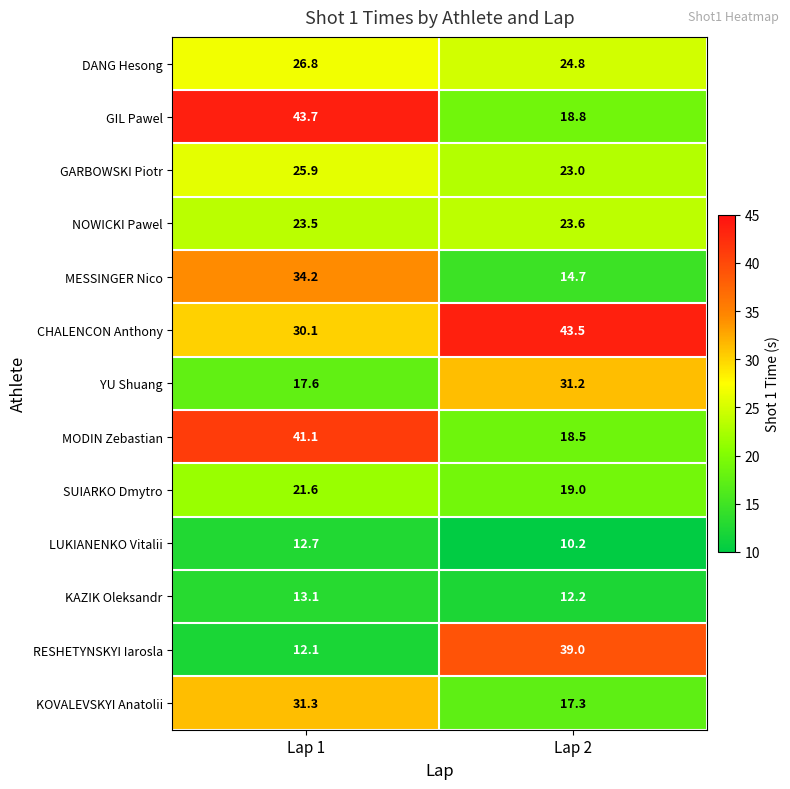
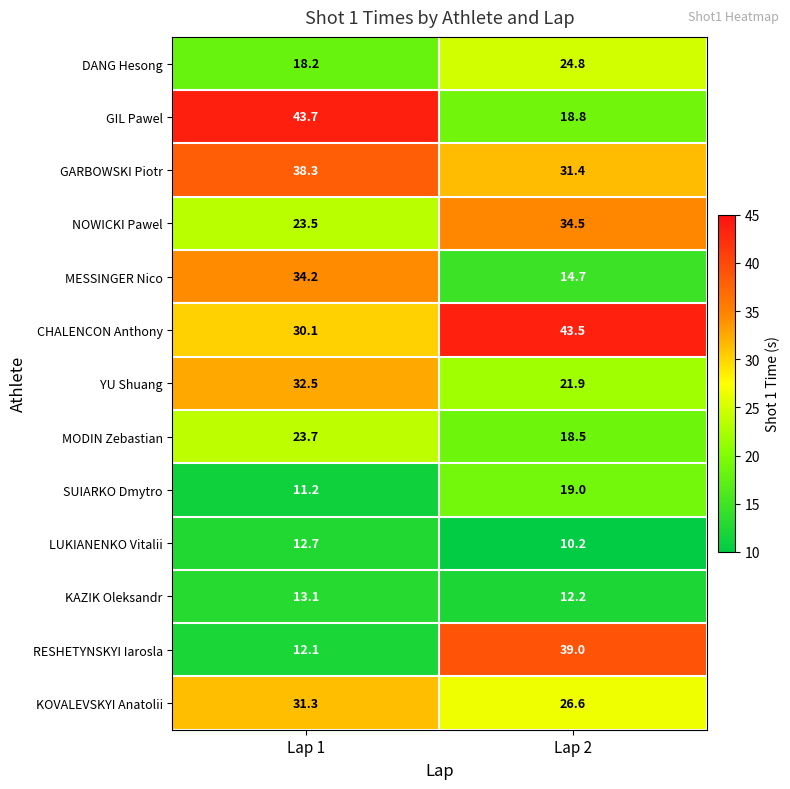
DANG Hesong, Lap 1: 26.8 -> 18.2
GARBOWSKI Piotr, Lap 1: 25.9 -> 38.3
GARBOWSKI Piotr, Lap 2: 23.0 -> 31.4
NOWICKI Pawel, Lap 2: 23.6 -> 34.5
YU Shuang, Lap 1: 17.6 -> 32.5
YU Shuang, Lap 2: 31.2 -> 21.9
MODIN Zebastian, Lap 1: 41.1 -> 23.7
SUIARKO Dmytro, Lap 1: 21.6 -> 11.2
KOVALEVSKYI Anatolii, Lap 2: 17.3 -> 26.6
